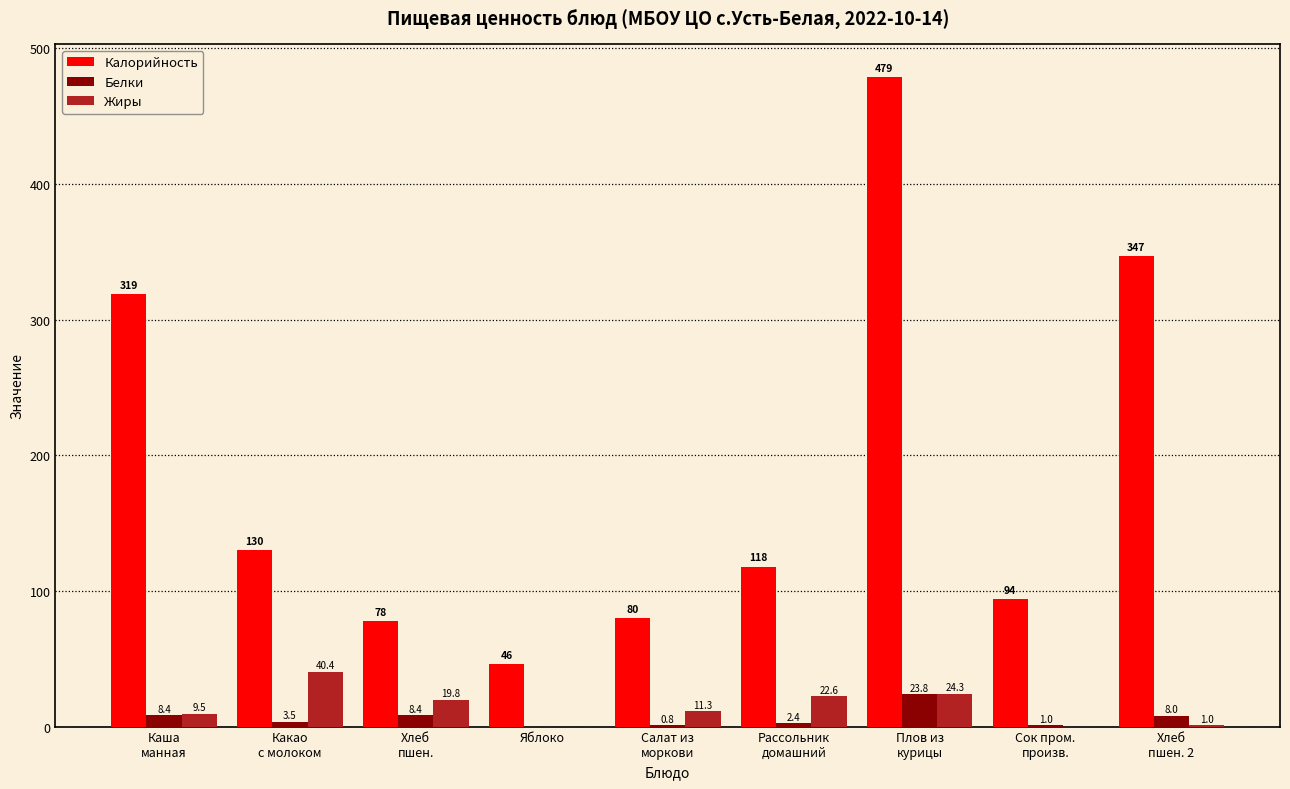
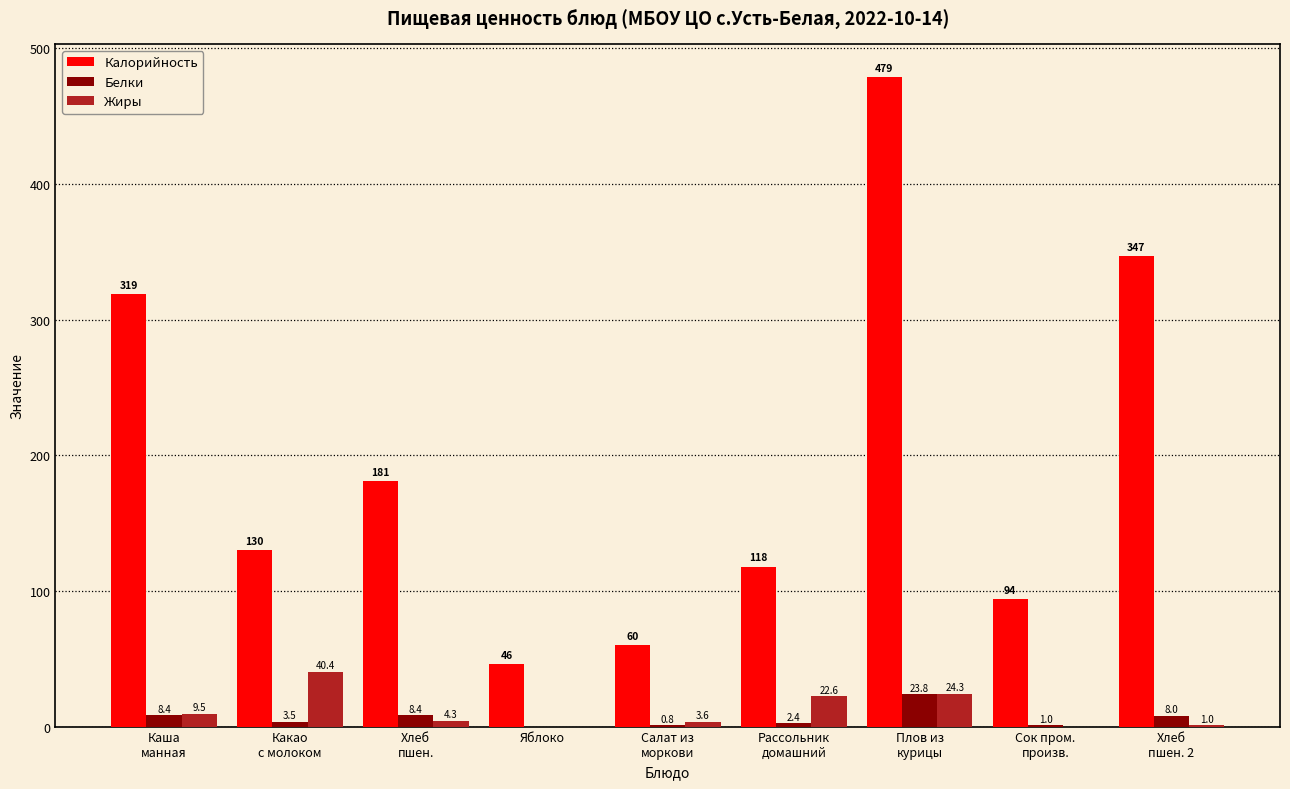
Калорийность, Хлеб пшен.: 78 -> 181
Жиры, Хлеб пшен.: 19.8 -> 4.3
Калорийность, Салат из моркови: 80 -> 60
Жиры, Салат из моркови: 11.3 -> 3.6
